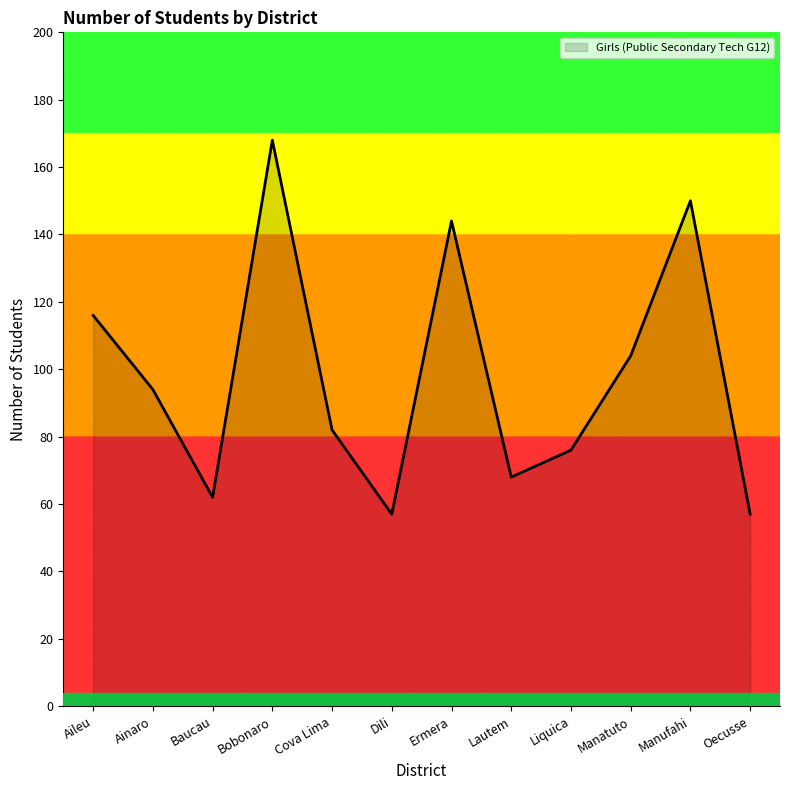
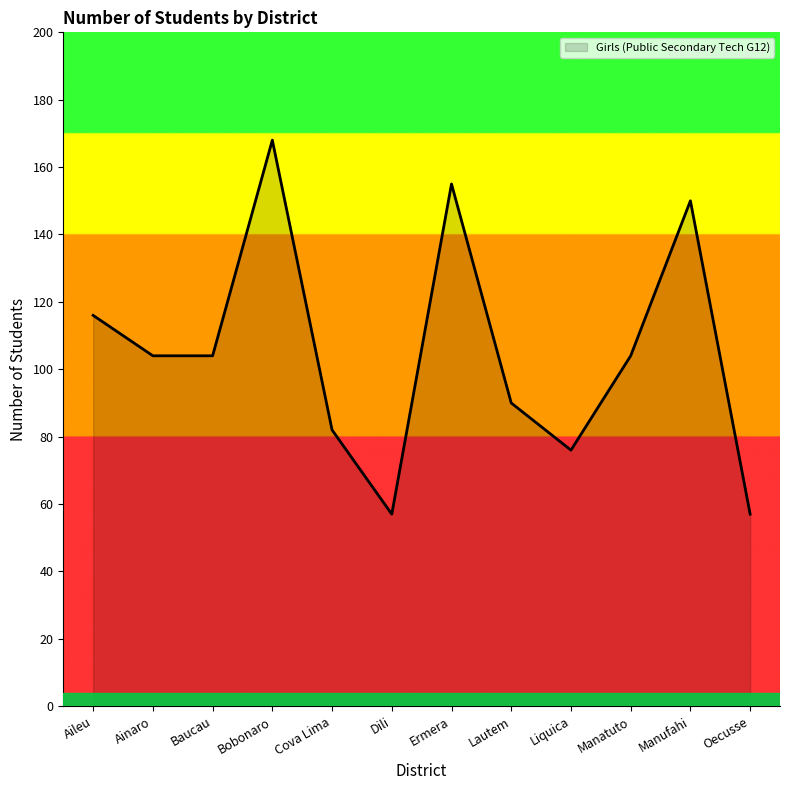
Ainaro: 94 -> 104
Baucau: 62 -> 104
Ermera: 144 -> 155
Lautem: 68 -> 90
